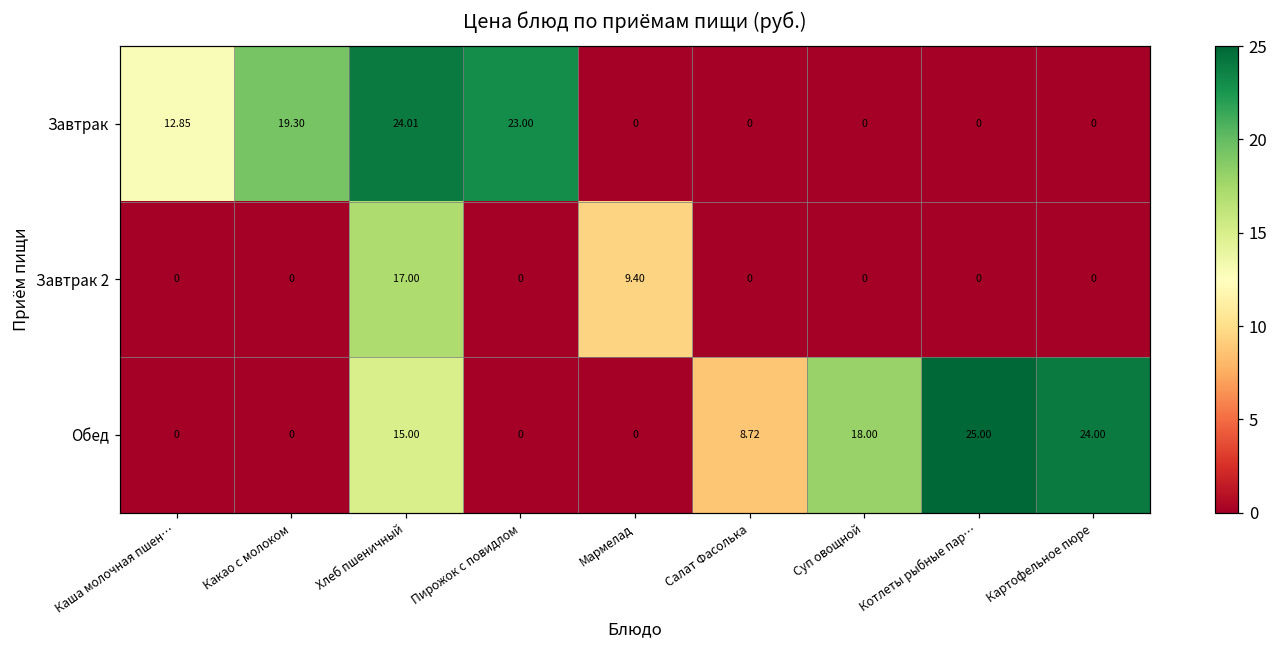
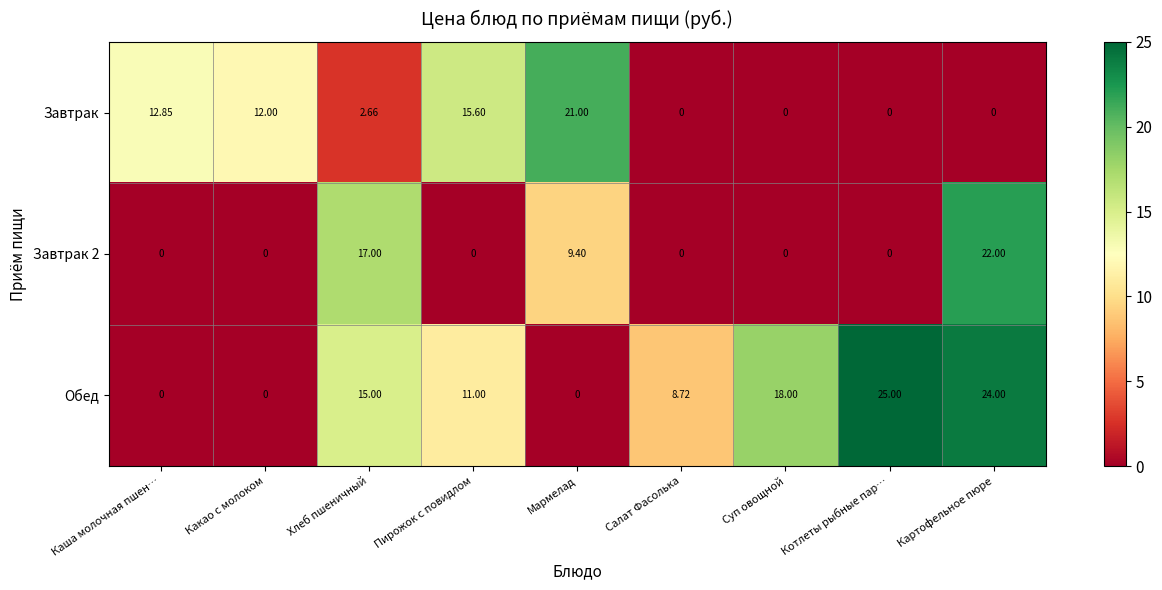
Завтрак, Какао с молоком: 19.30 -> 12.00
Завтрак, Хлеб пшеничный: 24.01 -> 2.66
Завтрак, Пирожок с повидлом: 23.00 -> 15.60
Завтрак, Мармелад: 0 -> 21.00
Завтрак 2, Картофельное пюре: 0 -> 22.00
Обед, Пирожок с повидлом: 0 -> 11.00
